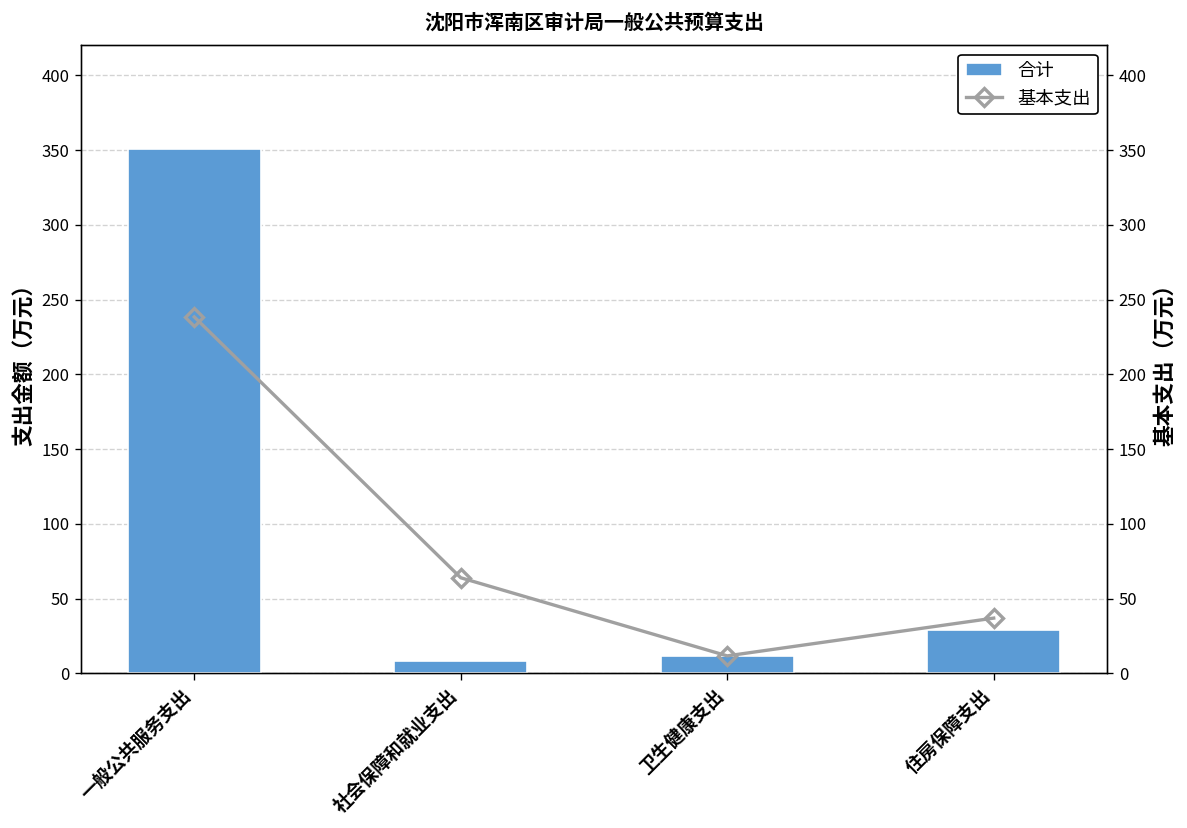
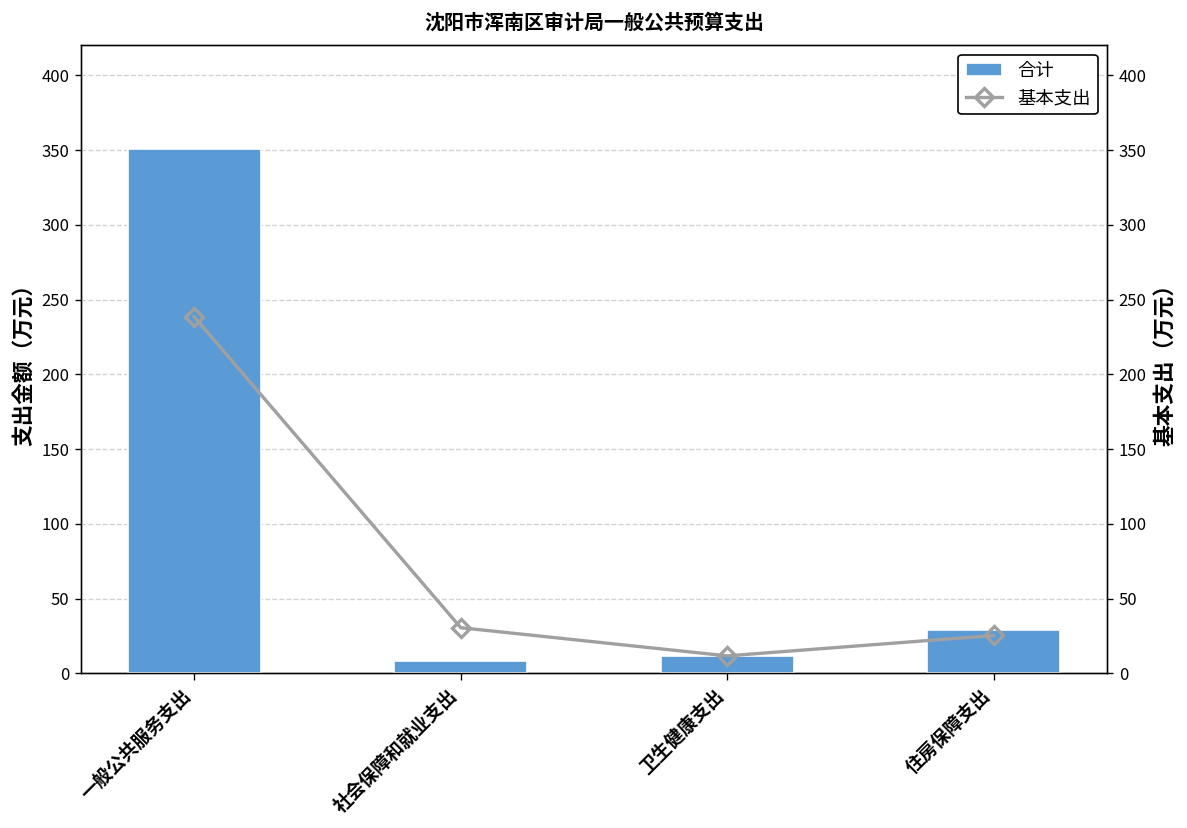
基本支出, 社会保障和就业支出: 64 -> 31
基本支出, 住房保障支出: 37 -> 25
